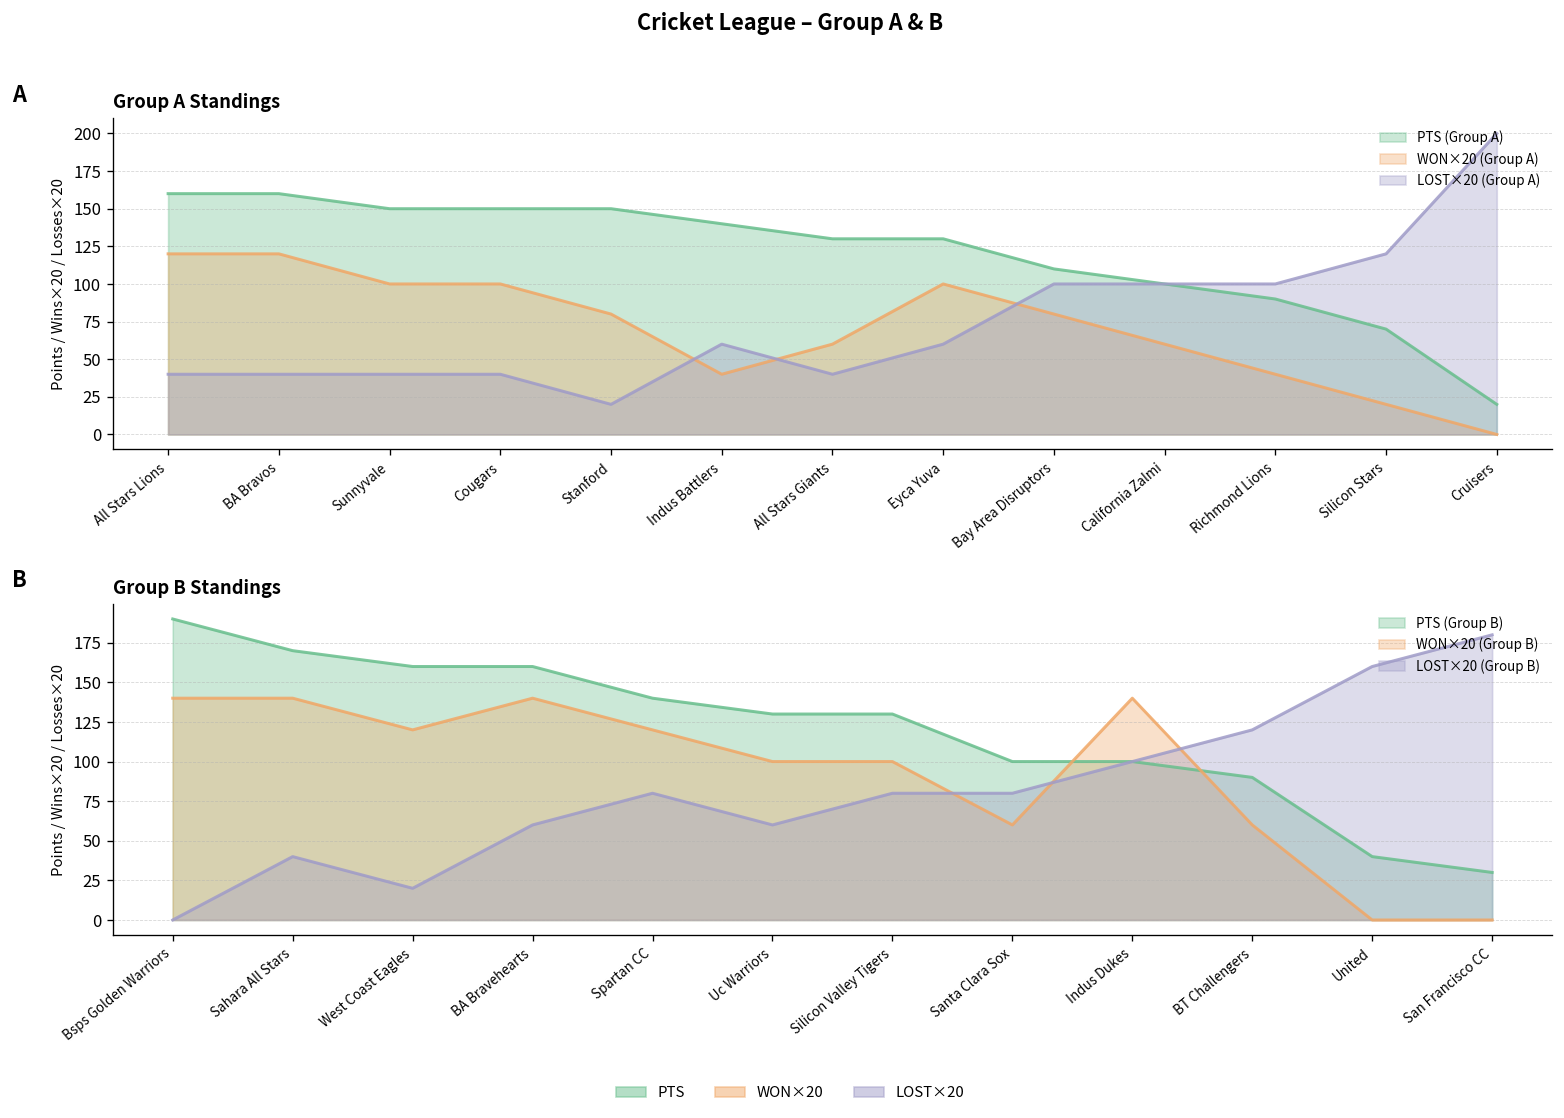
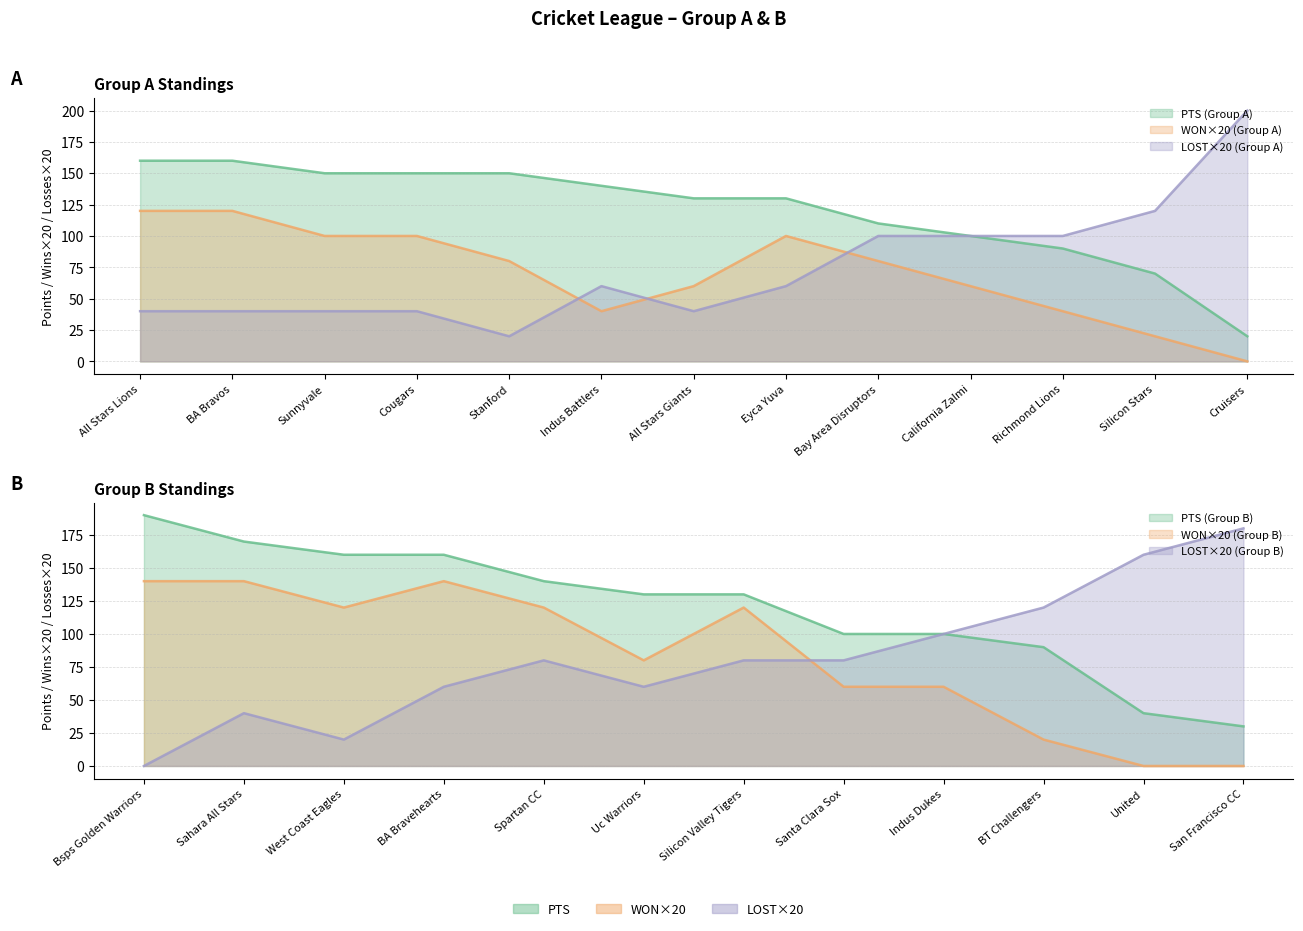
Group B Standings, WON×20 (Group B), Uc Warriors: 100 -> 80
Group B Standings, WON×20 (Group B), Silicon Valley Tigers: 100 -> 120
Group B Standings, WON×20 (Group B), Indus Dukes: 140 -> 60
Group B Standings, WON×20 (Group B), BT Challengers: 60 -> 20
